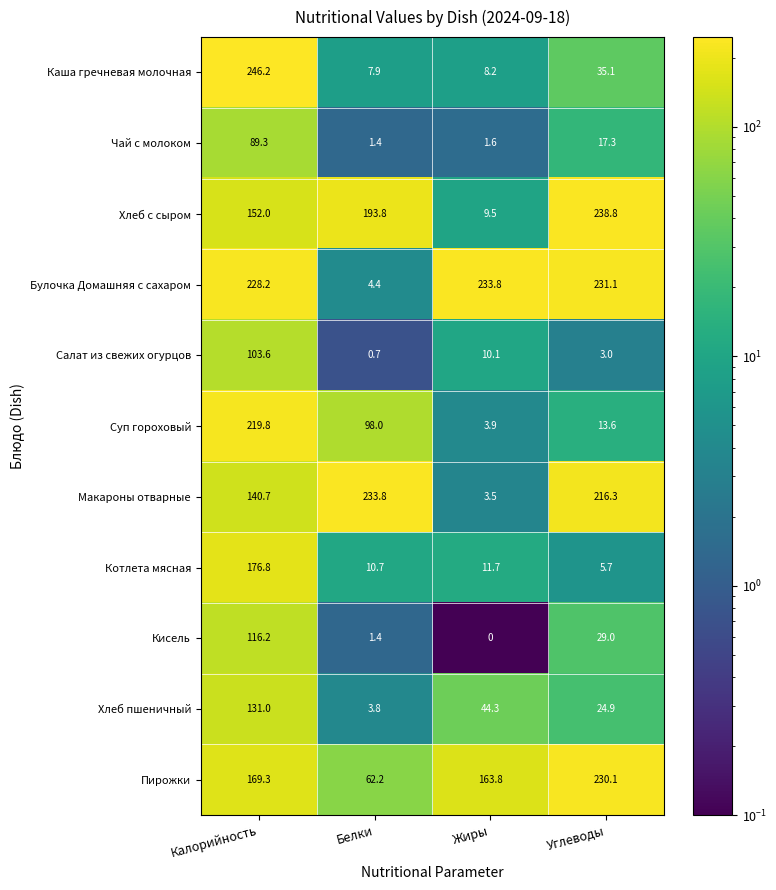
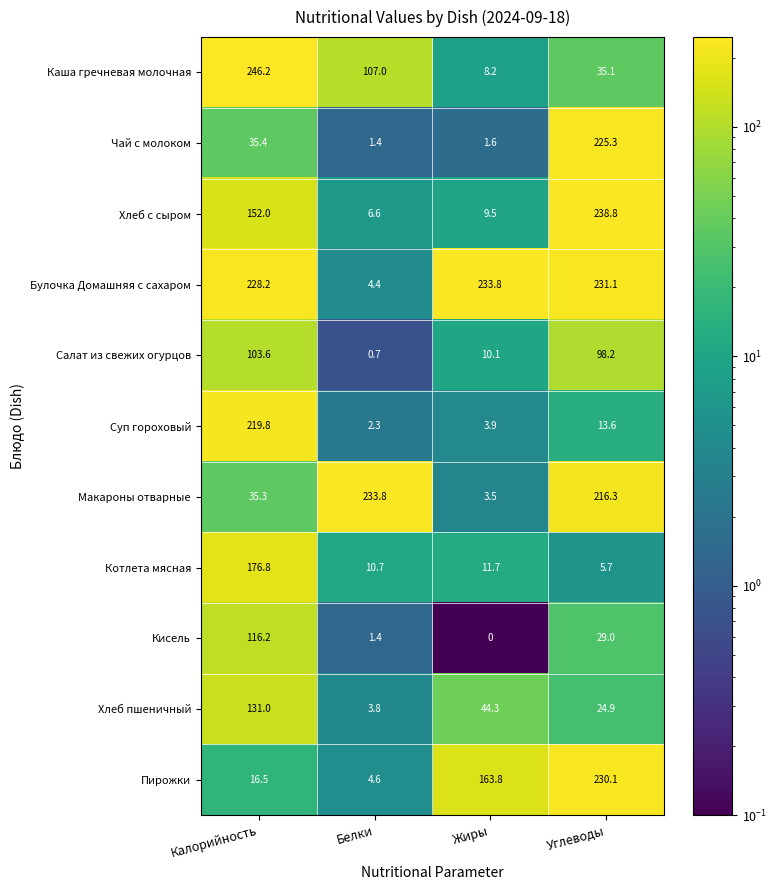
Каша гречневая молочная, Белки: 7.9 -> 107.0
Чай с молоком, Калорийность: 89.3 -> 35.4
Чай с молоком, Углеводы: 17.3 -> 225.3
Хлеб с сыром, Белки: 193.8 -> 6.6
Салат из свежих огурцов, Углеводы: 3.0 -> 98.2
Суп гороховый, Белки: 98.0 -> 2.3
Макароны отварные, Калорийность: 140.7 -> 35.3
Пирожки, Калорийность: 169.3 -> 16.5
Пирожки, Белки: 62.2 -> 4.6
